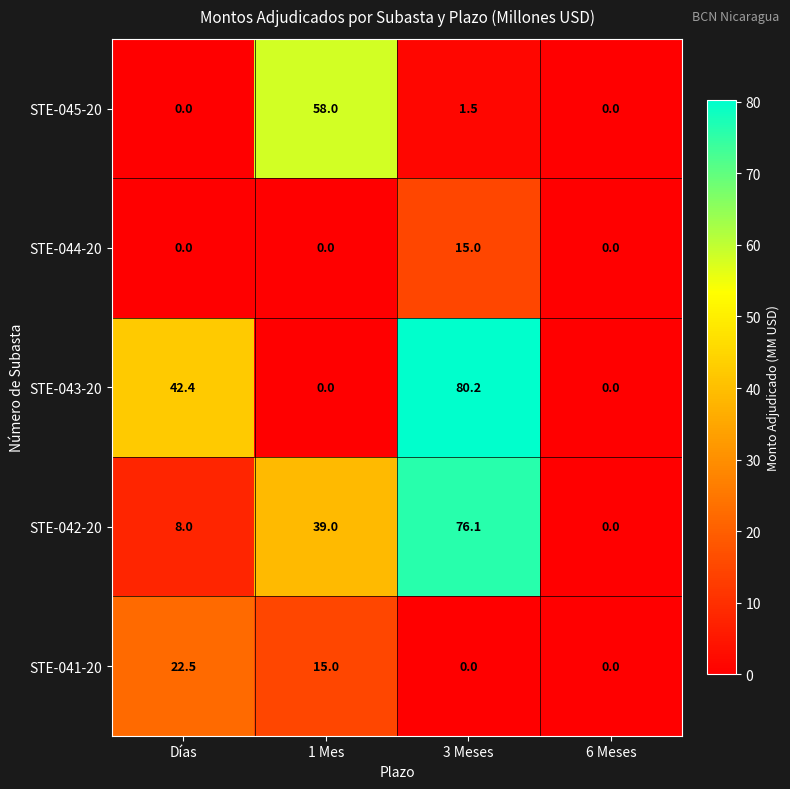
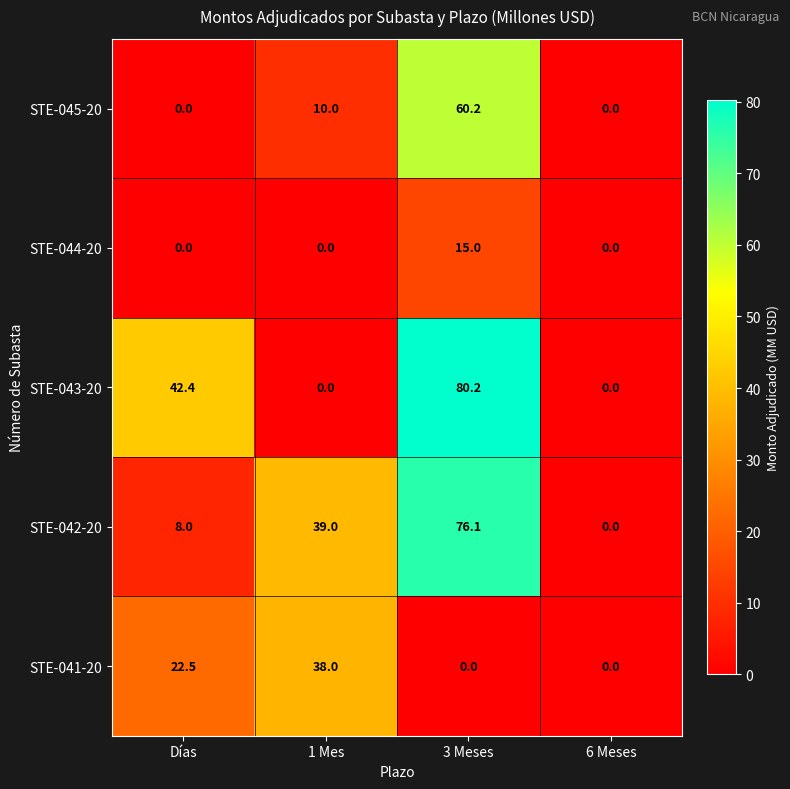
STE-045-20, 1 Mes: 58.0 -> 10.0
STE-045-20, 3 Meses: 1.5 -> 60.2
STE-041-20, 1 Mes: 15.0 -> 38.0
